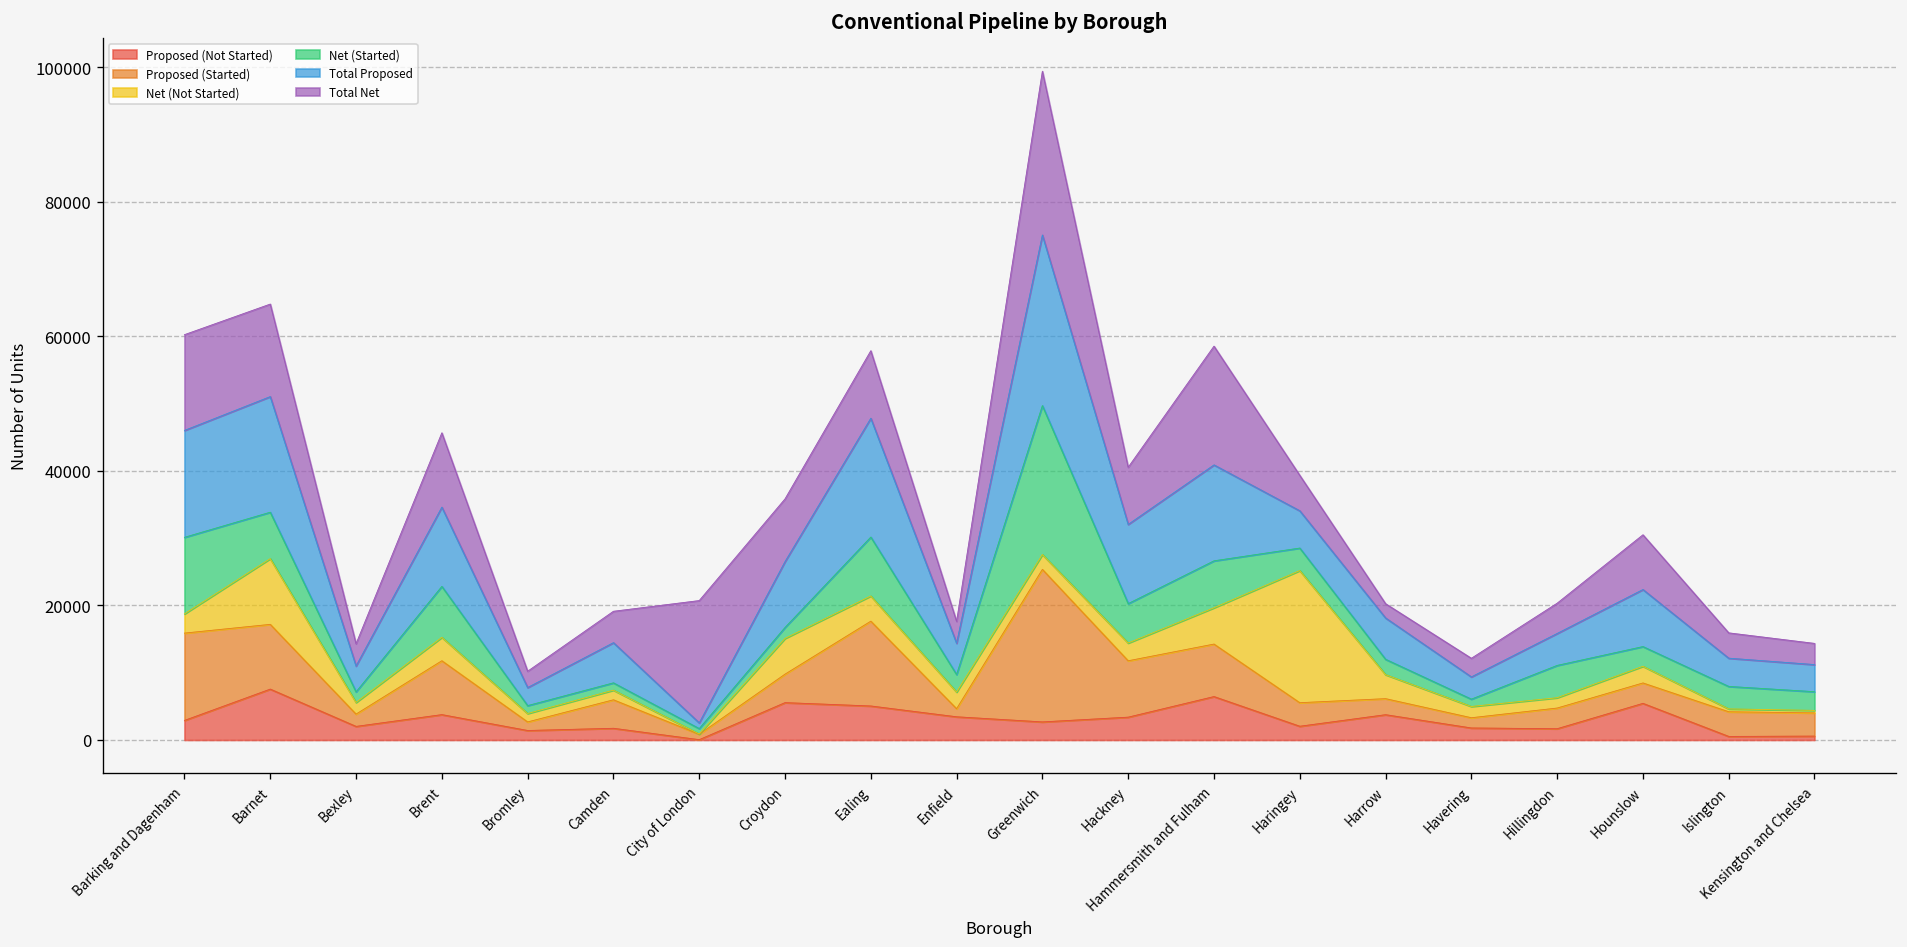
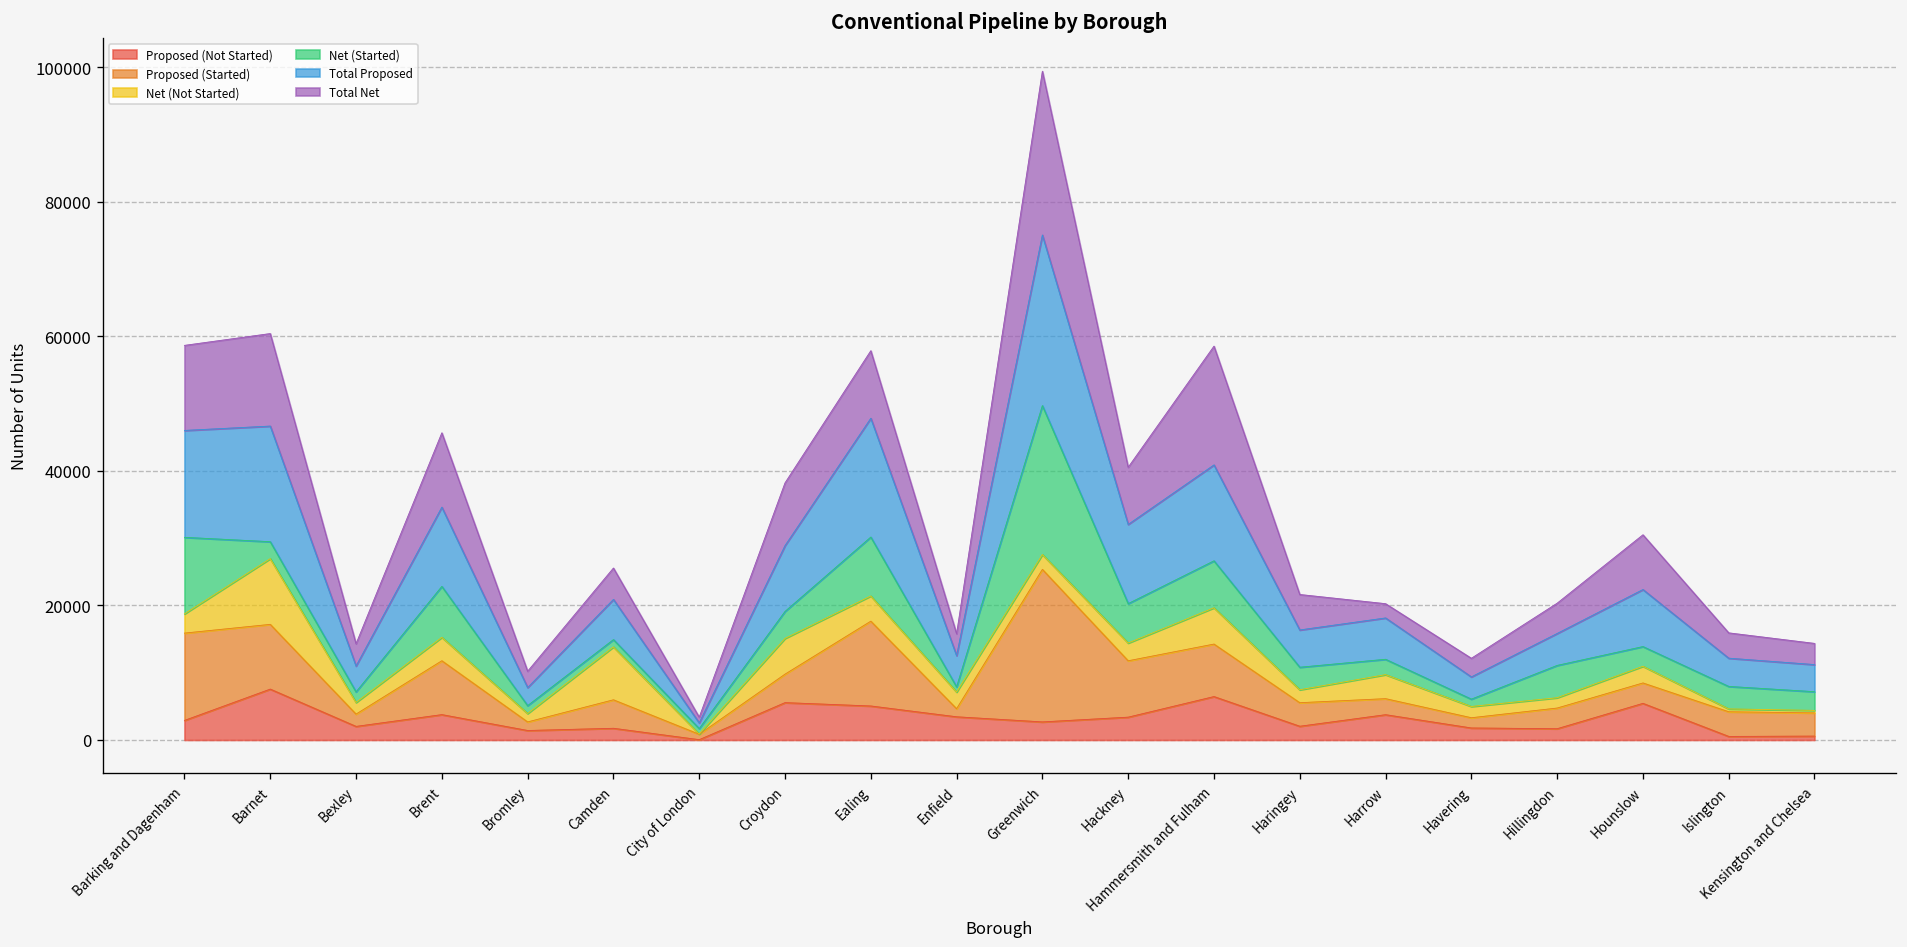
Total Net, Barking and Dagenham: 14000 -> 13000
Net (Started), Barnet: 7000 -> 3000
Net (Not Started), Camden: 1000 -> 8000
Total Net, City of London: 18000 -> 1000
Net (Started), Croydon: 2000 -> 4000
Net (Started), Enfield: 3000 -> 1000
Net (Not Started), Haringey: 20000 -> 2000
